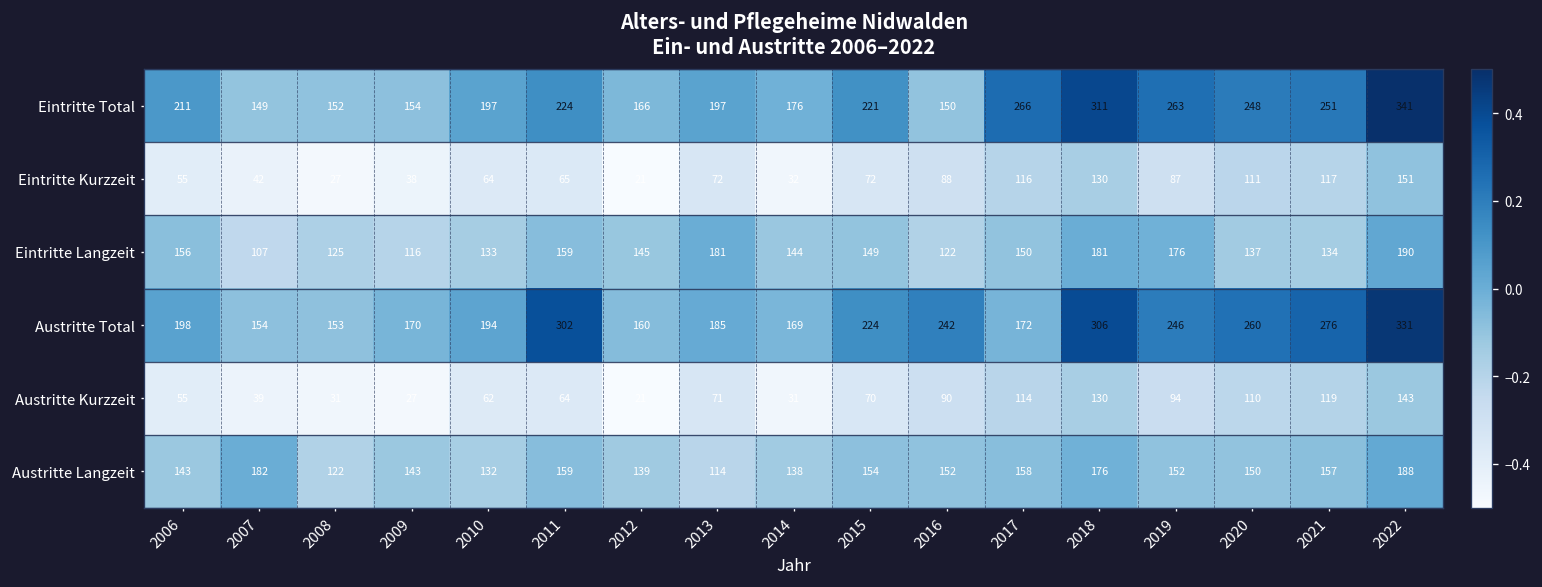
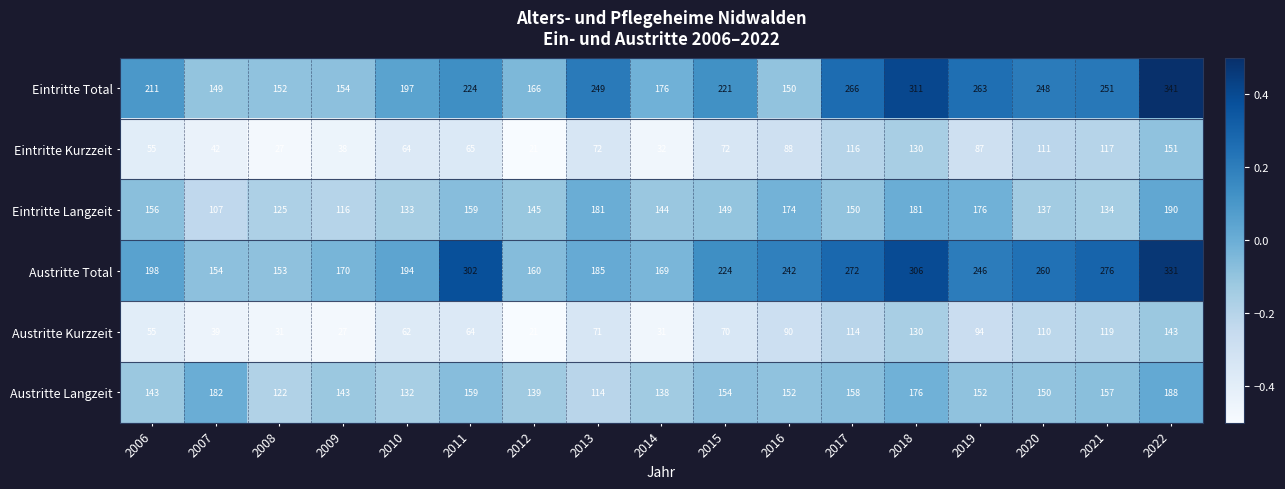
Eintritte Total, 2013: 197 -> 249
Eintritte Langzeit, 2016: 122 -> 174
Austritte Total, 2017: 172 -> 272
